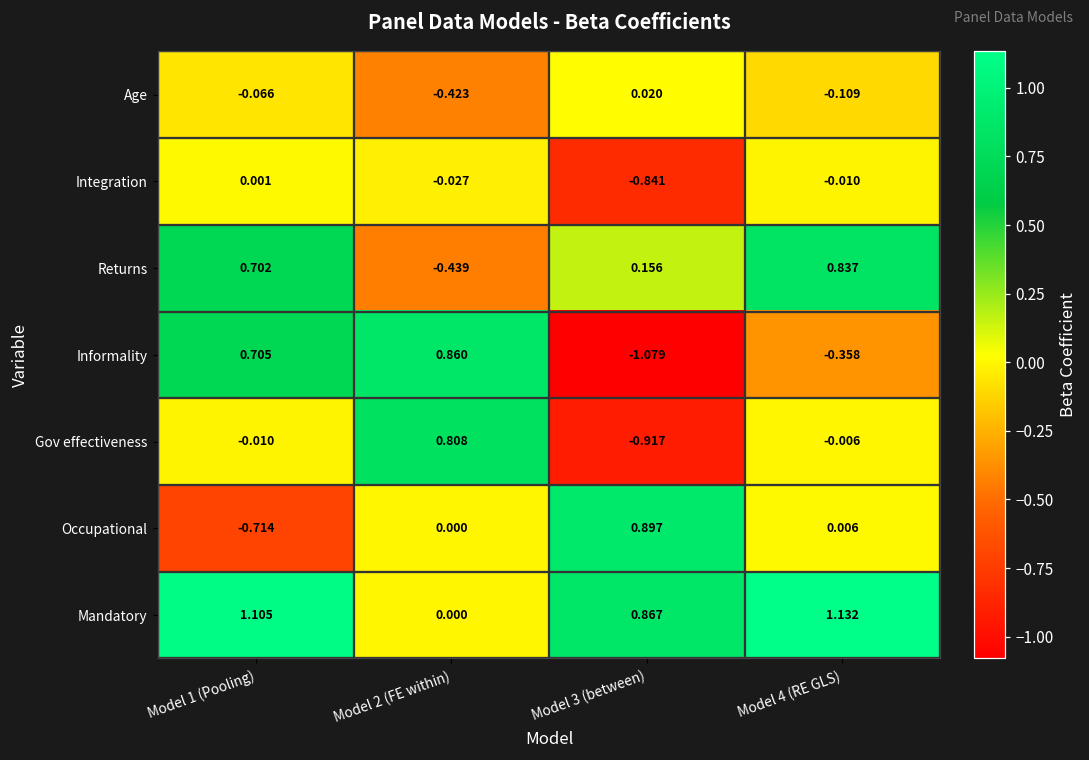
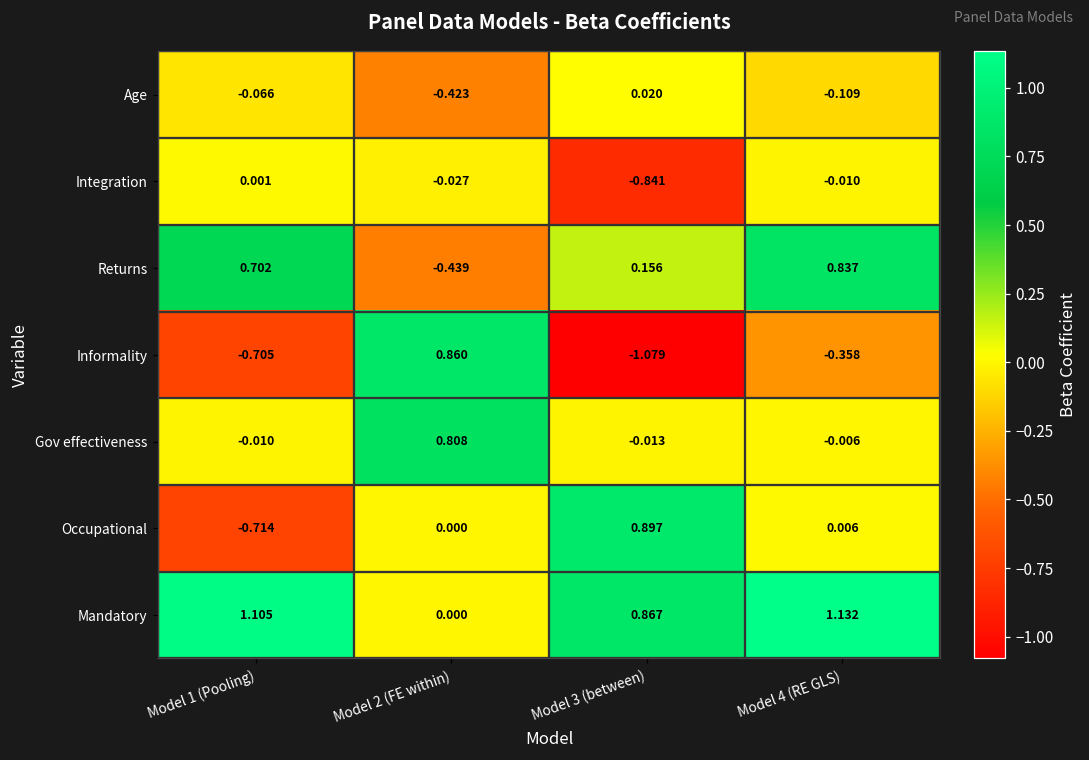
Informality, Model 1 (Pooling): 0.705 -> -0.705
Gov effectiveness, Model 3 (between): -0.917 -> -0.013
